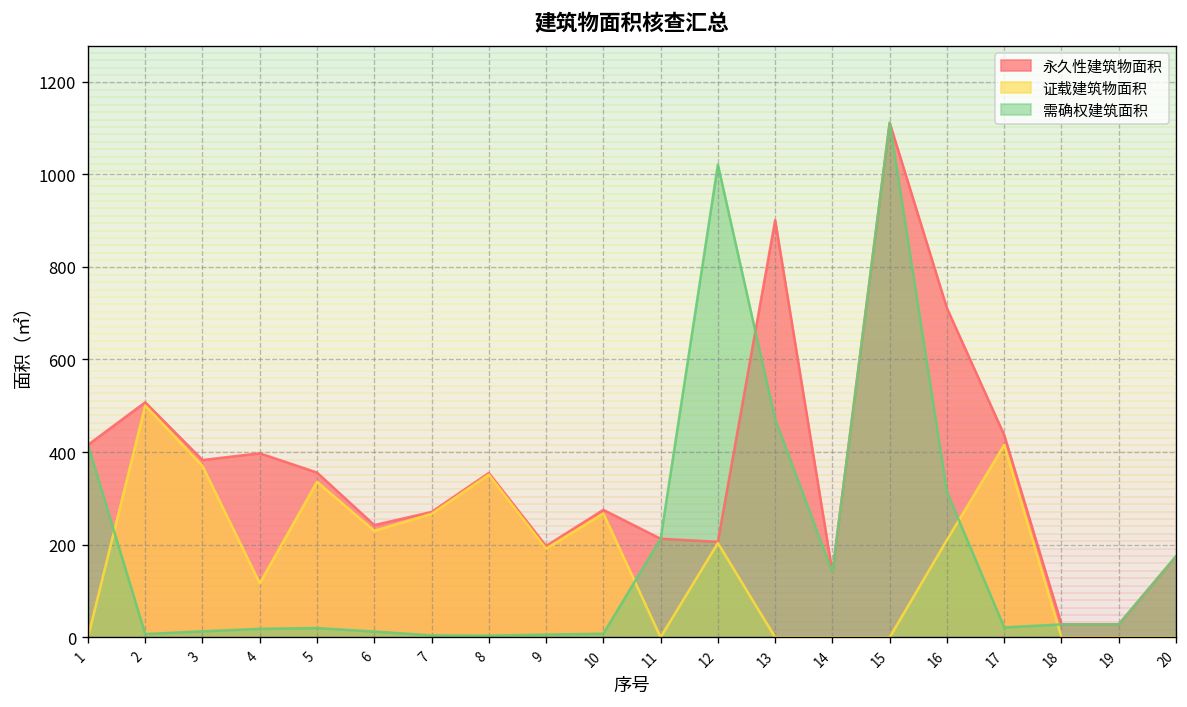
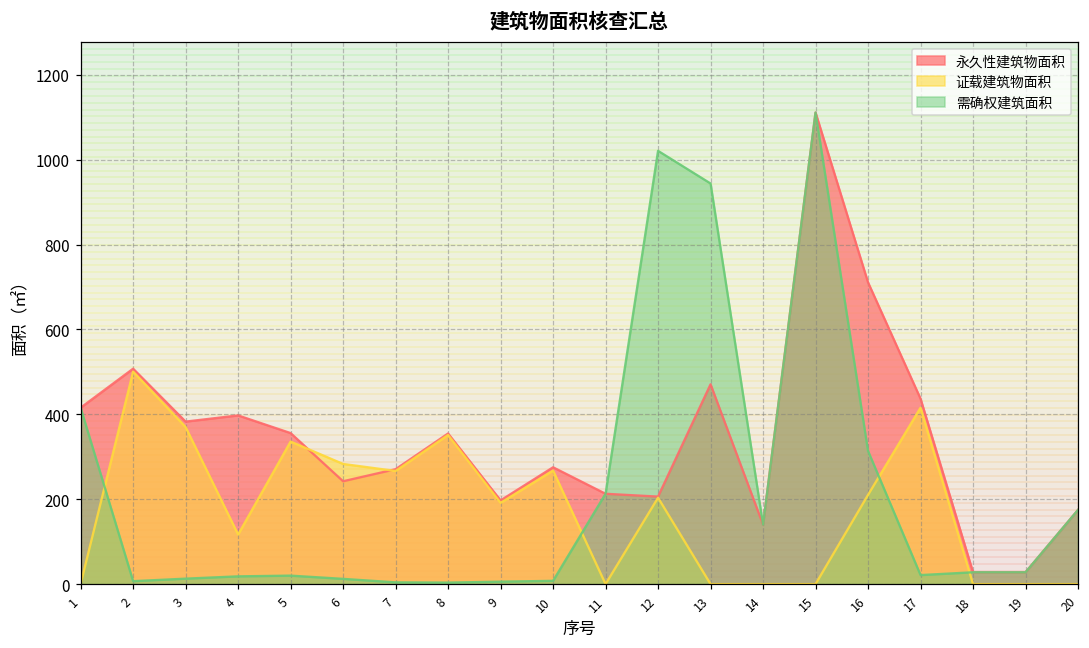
证载建筑物面积, 6: 230 -> 280
永久性建筑物面积, 13: 900 -> 470
需确权建筑面积, 13: 470 -> 940
